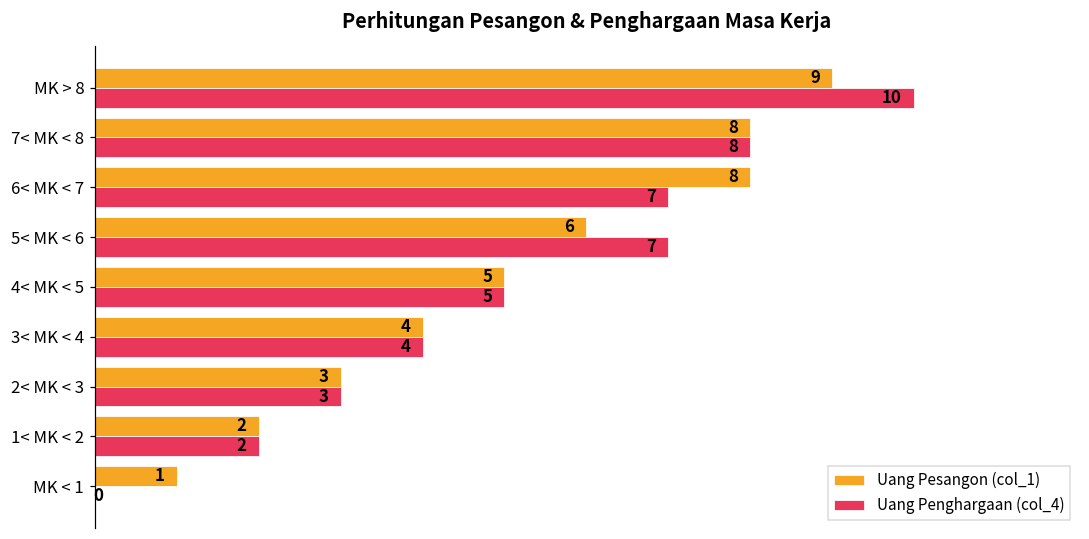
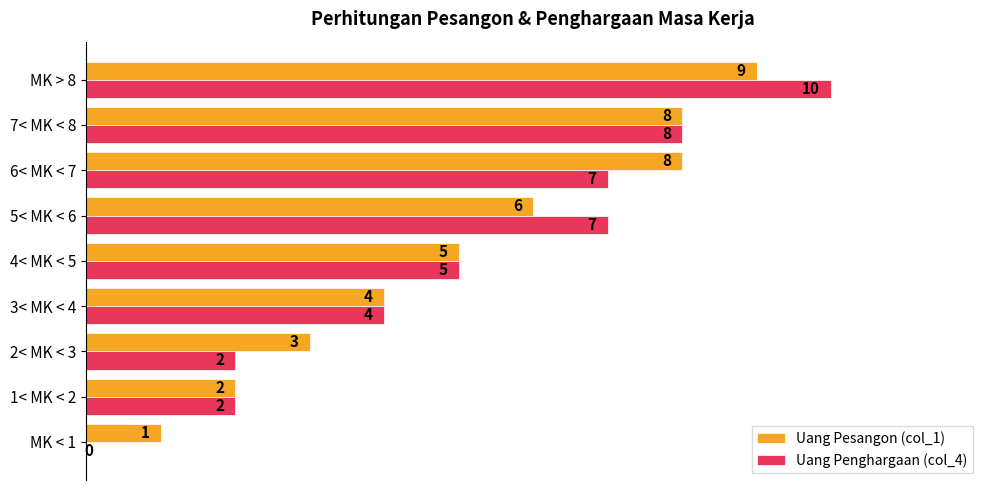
Uang Penghargaan (col_4), 2< MK < 3: 3 -> 2
